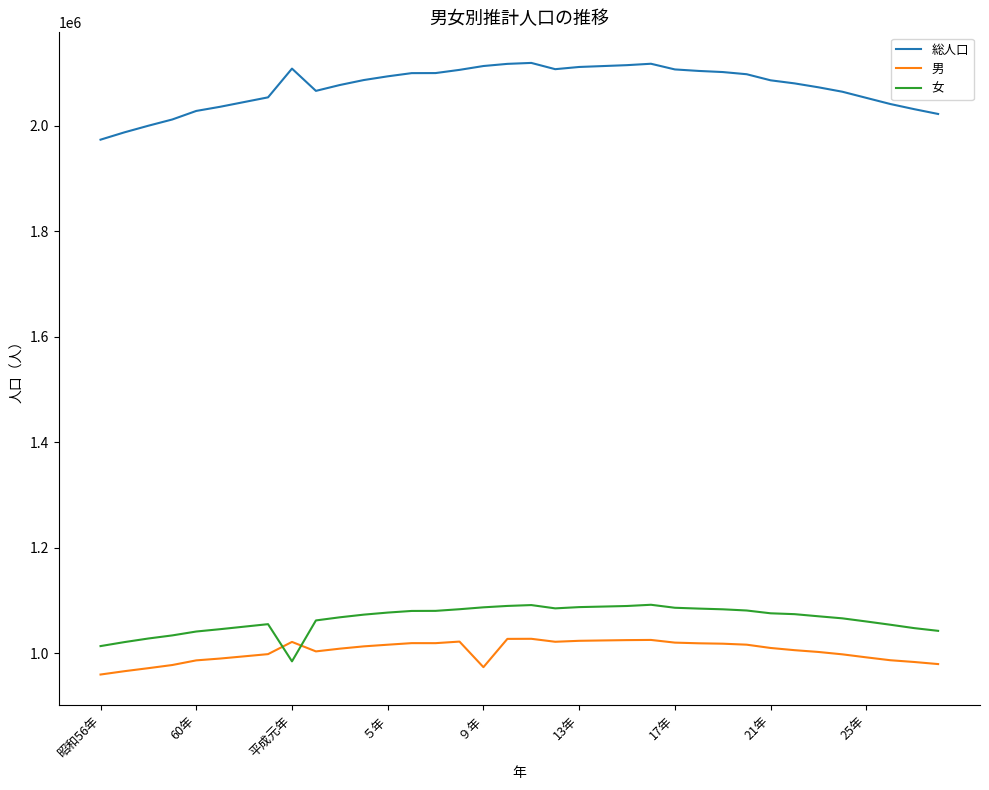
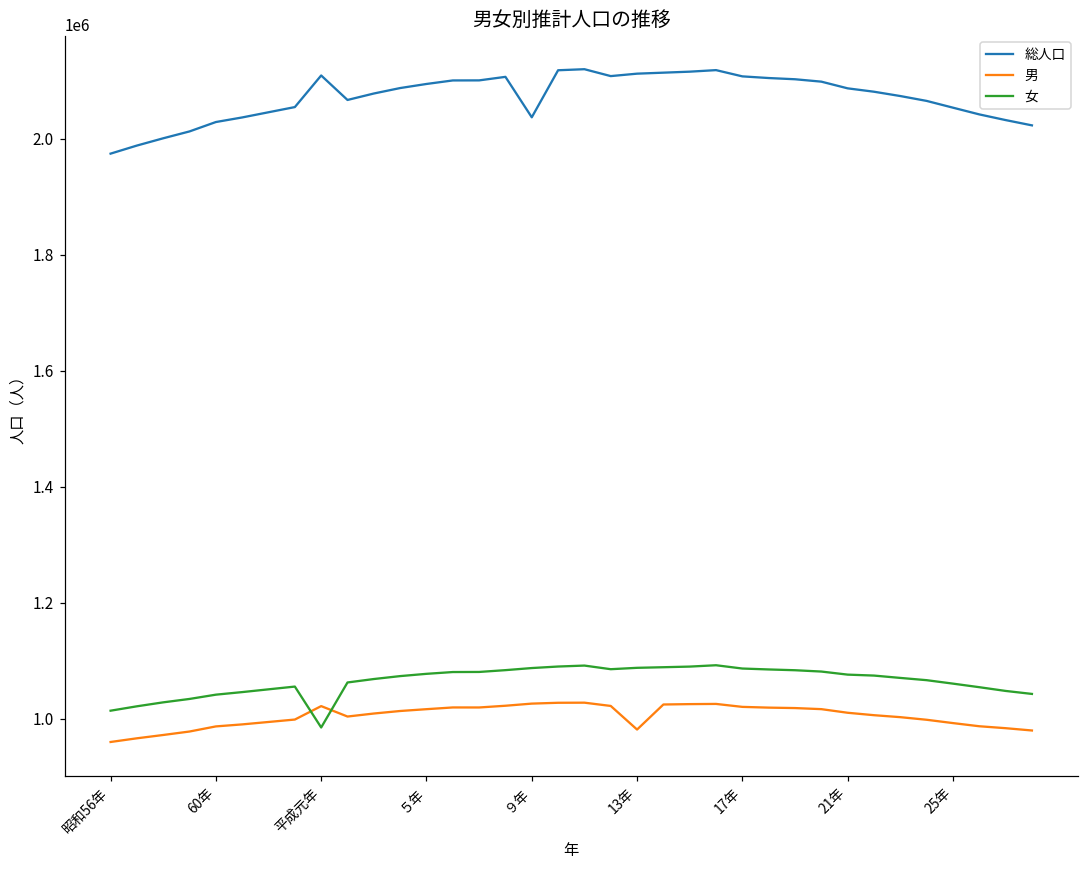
総人口, ９年: 2110000 -> 2040000
男, ９年: 970000 -> 1030000
男, 13年: 1020000 -> 980000
